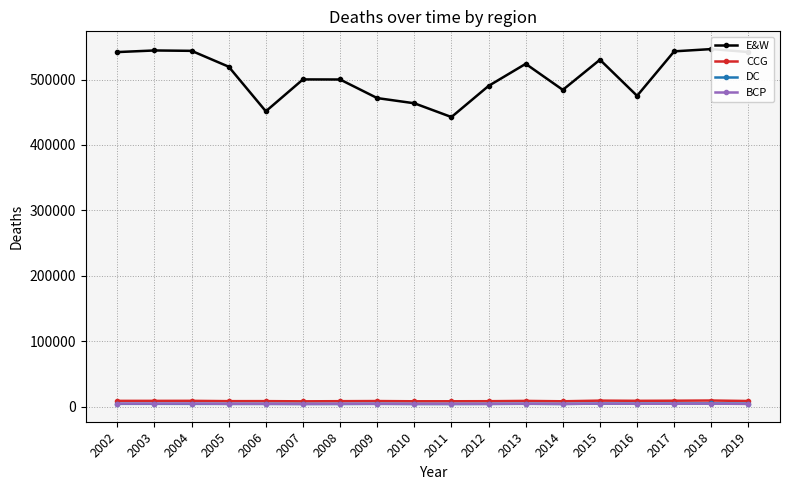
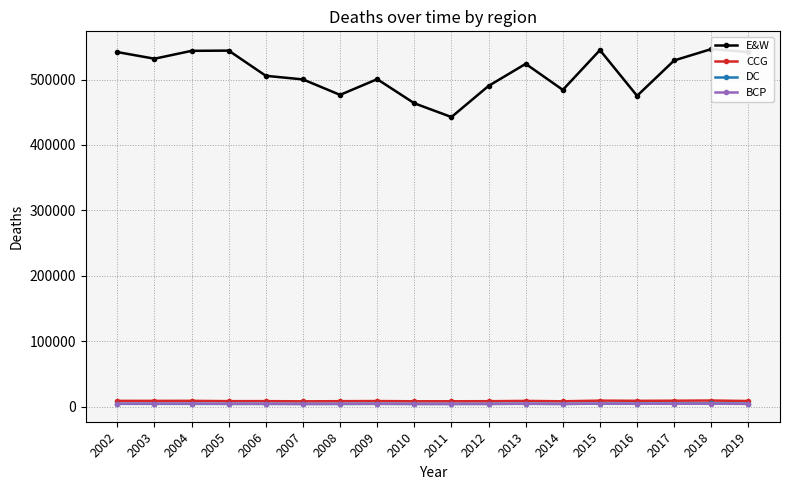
E&W, 2003: 540000 -> 530000
E&W, 2005: 520000 -> 540000
E&W, 2006: 450000 -> 510000
E&W, 2008: 500000 -> 480000
E&W, 2009: 470000 -> 500000
E&W, 2015: 530000 -> 550000
E&W, 2017: 540000 -> 530000
